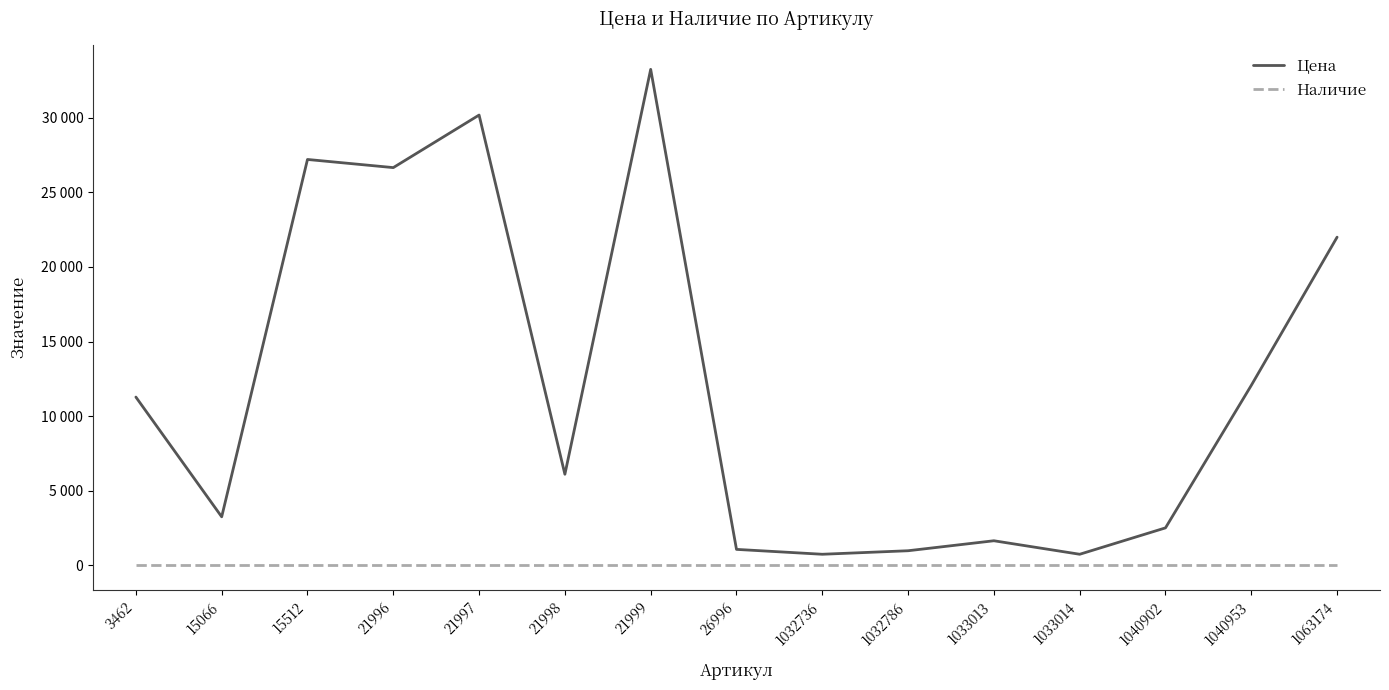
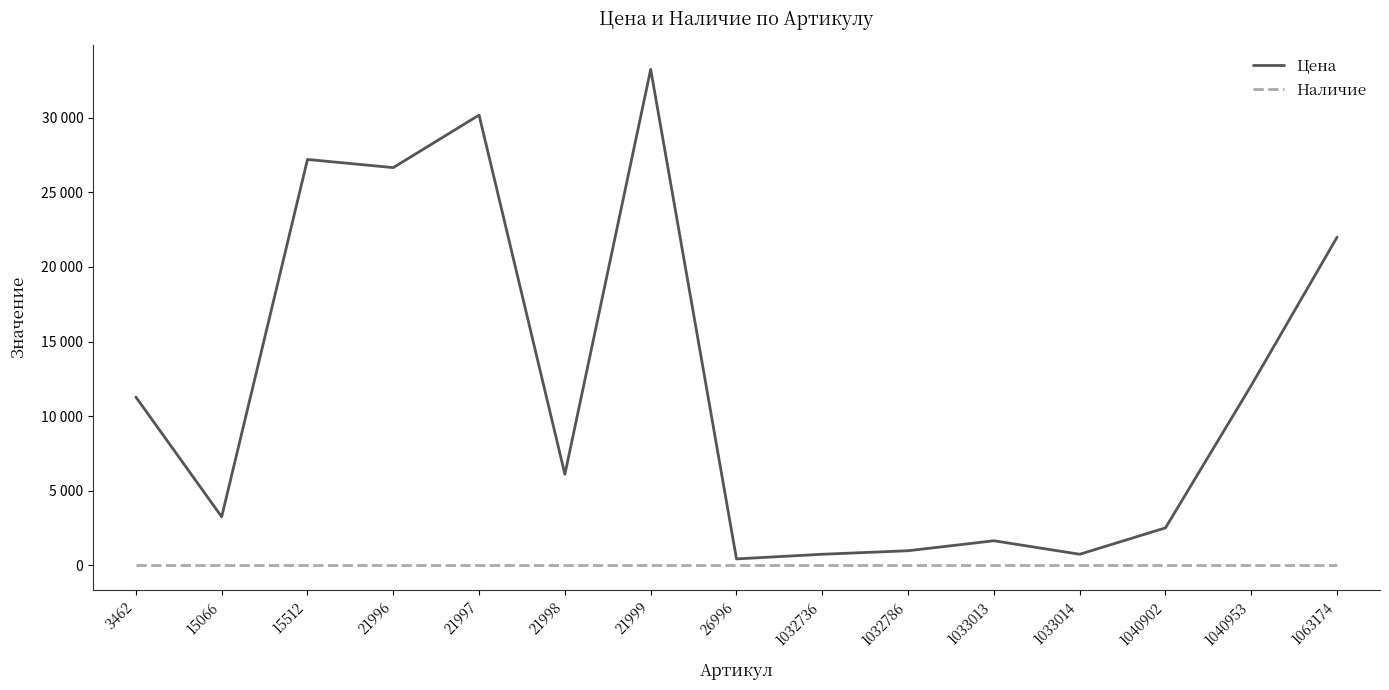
Цена, 26996: 1100 -> 400
